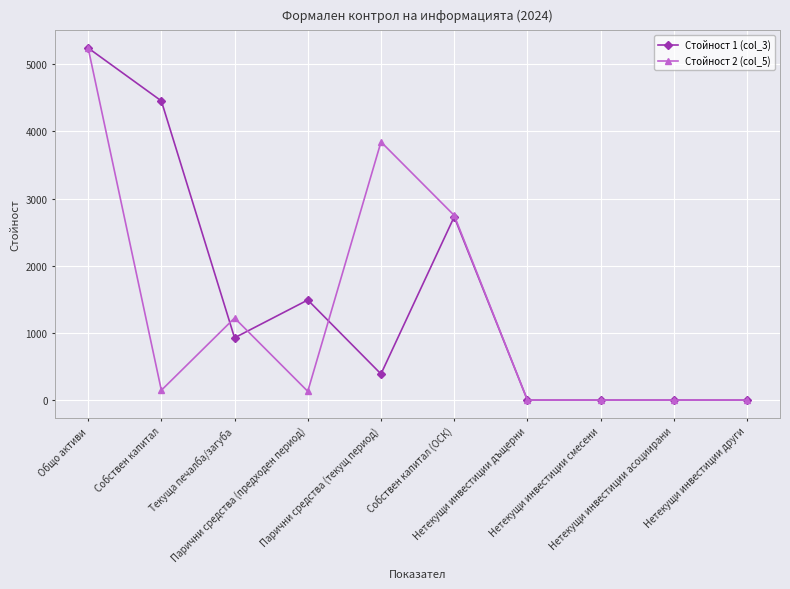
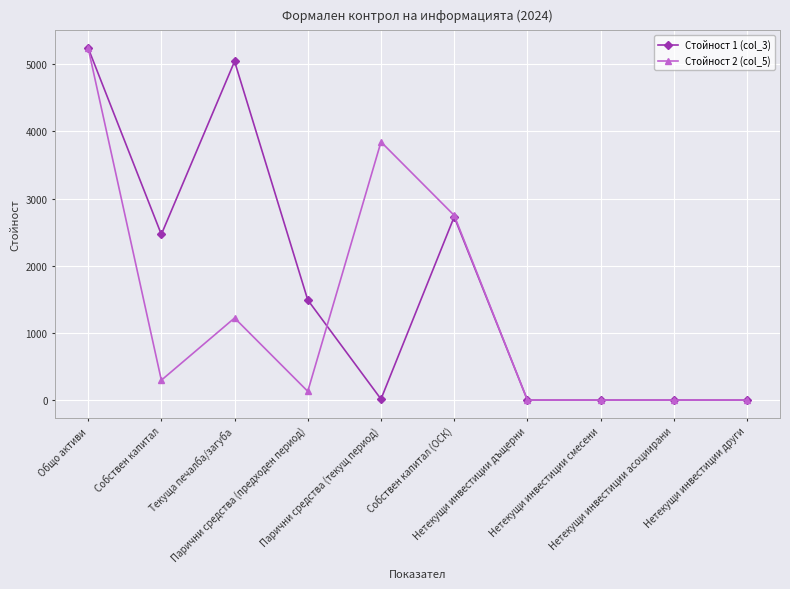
Стойност 1 (col_3), Собствен капитал: 4500 -> 2500
Стойност 2 (col_5), Собствен капитал: 100 -> 300
Стойност 1 (col_3), Текуща печалба/загуба: 900 -> 5000
Стойност 1 (col_3), Парични средства (текущ период): 400 -> 0
